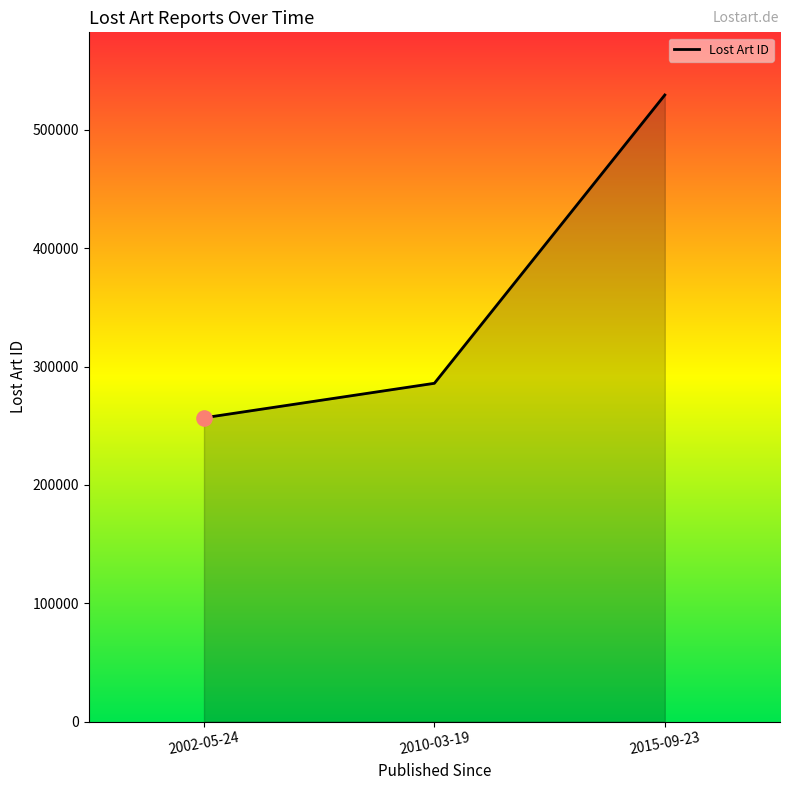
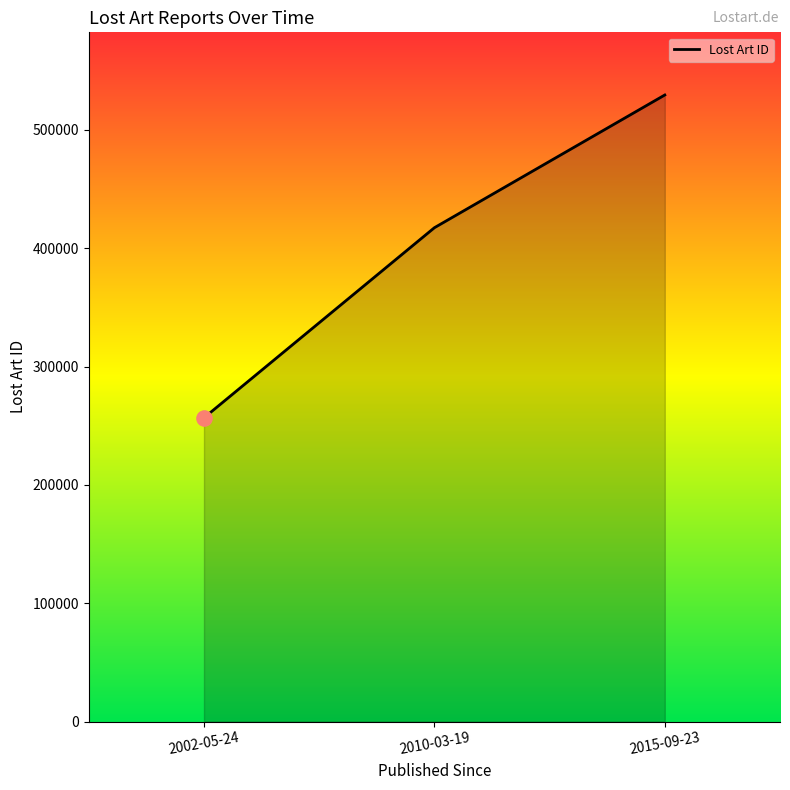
Lost Art ID, 2010-03-19: 286000 -> 417000
